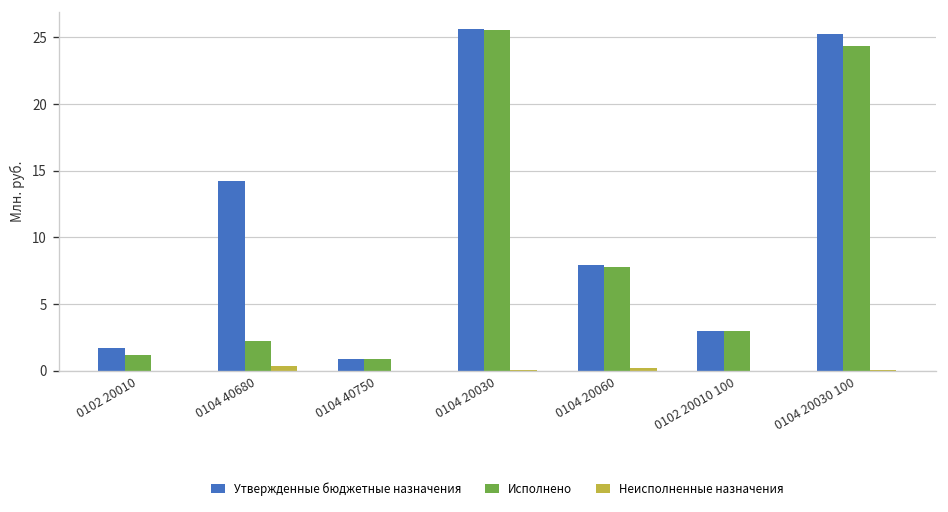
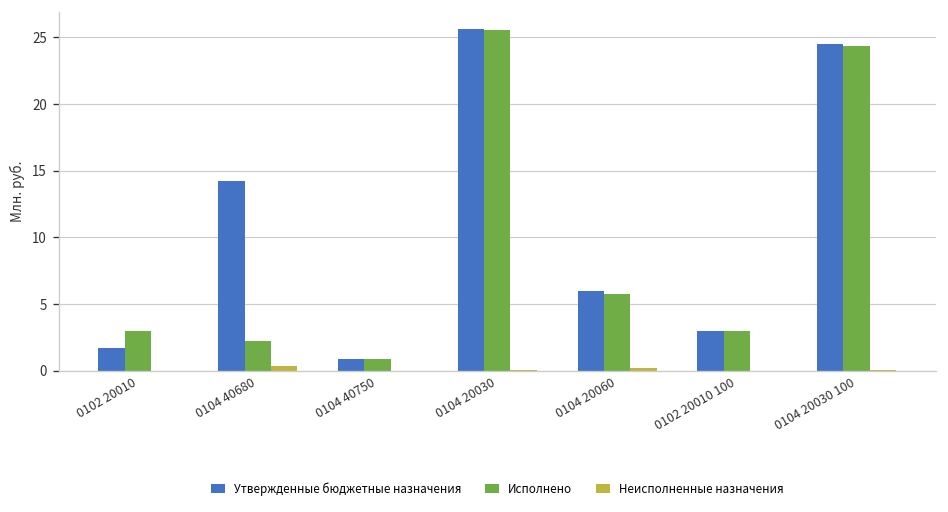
Исполнено, 0102 20010: 1.2 -> 3.0
Утвержденные бюджетные назначения, 0104 20060: 7.9 -> 6.0
Исполнено, 0104 20060: 7.7 -> 5.7
Утвержденные бюджетные назначения, 0104 20030 100: 25.2 -> 24.5
